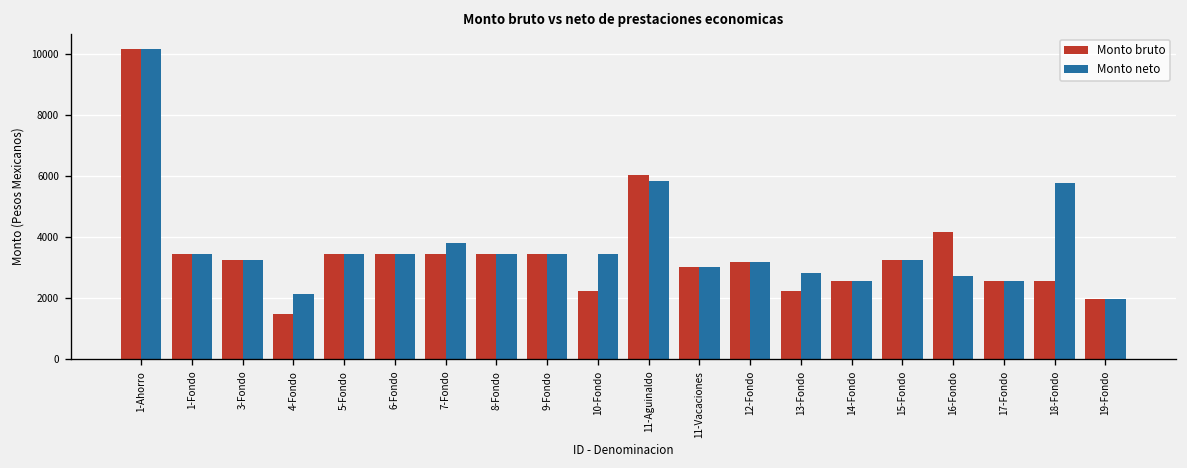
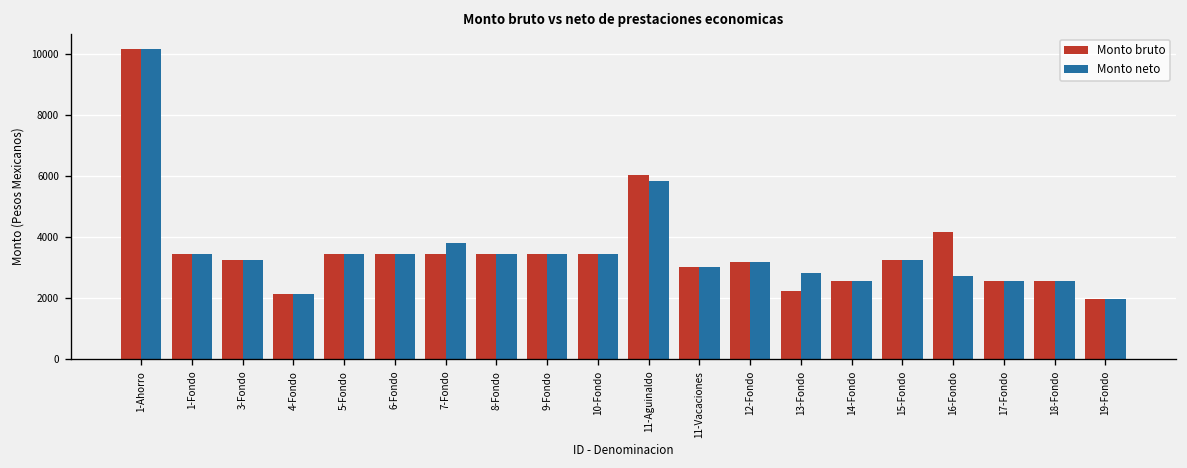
Monto bruto, 4-Fondo: 1500 -> 2100
Monto bruto, 10-Fondo: 2200 -> 3400
Monto neto, 18-Fondo: 5800 -> 2500
